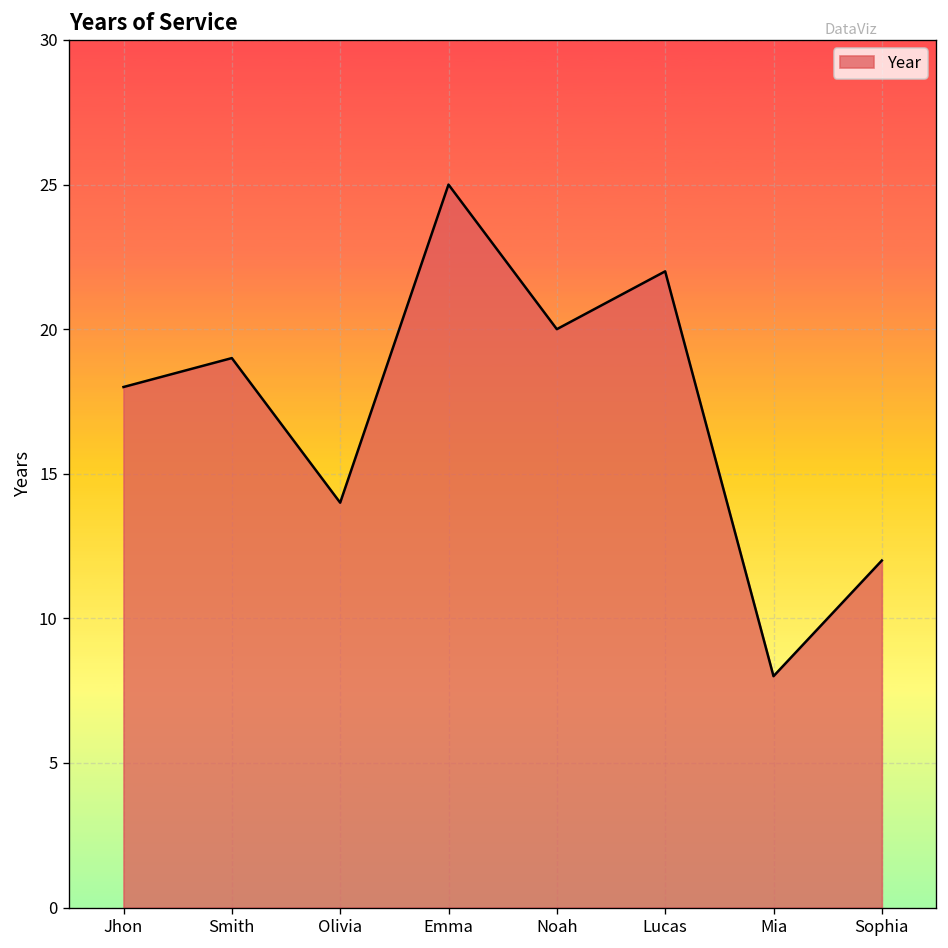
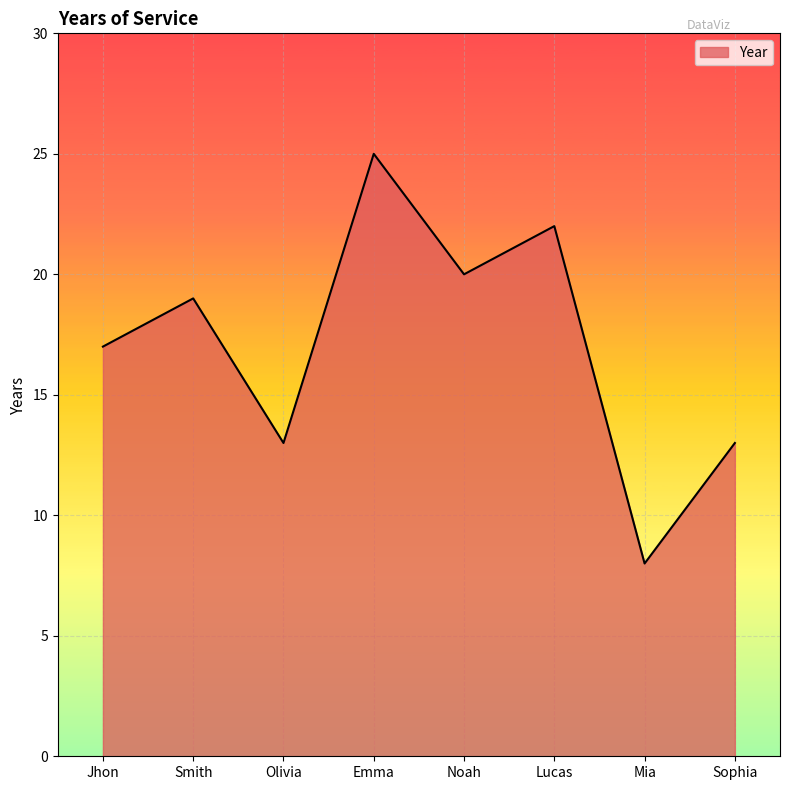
Jhon: 18 -> 17
Olivia: 14 -> 13
Sophia: 12 -> 13
